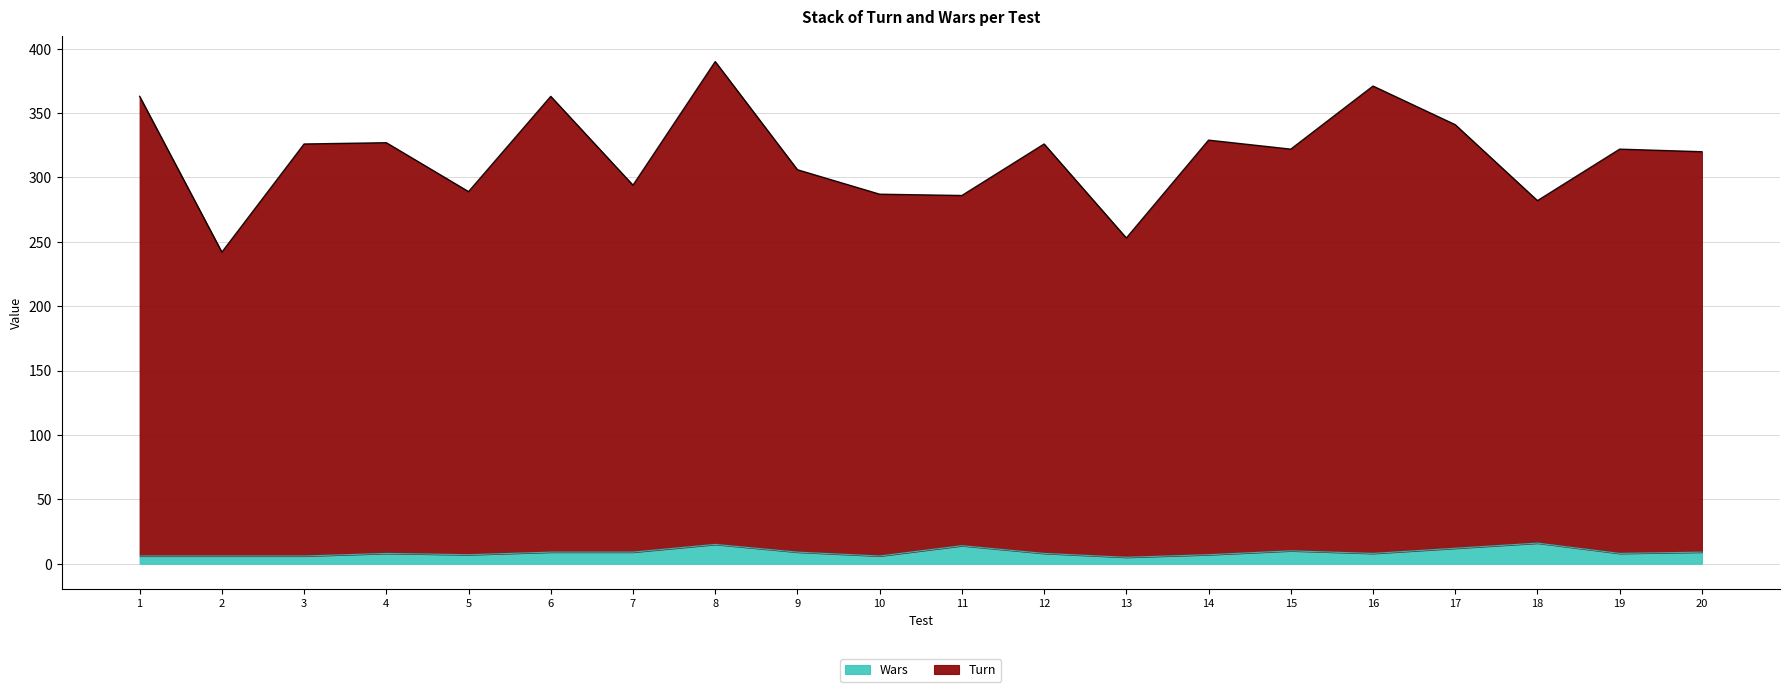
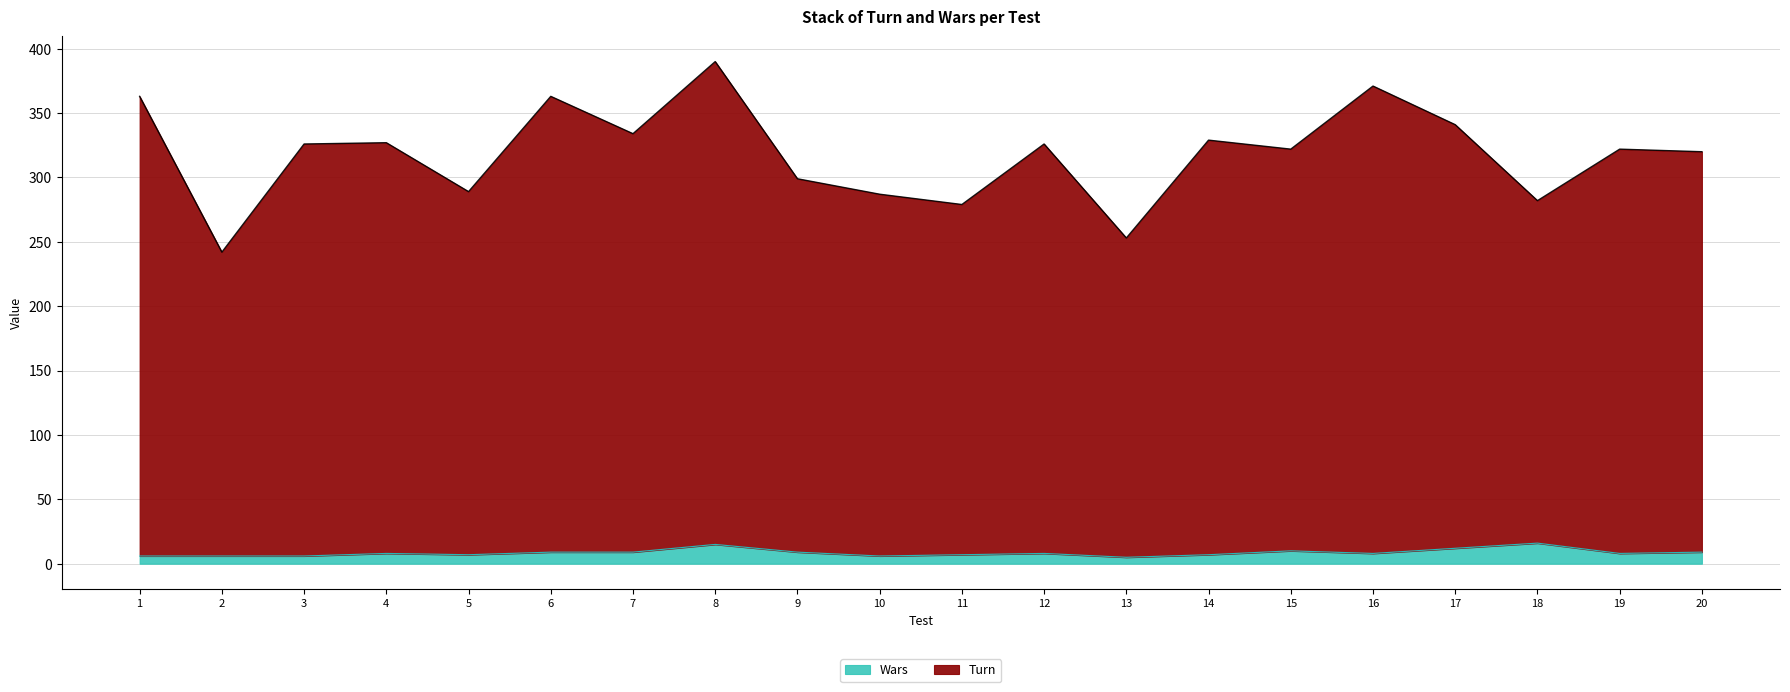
Turn, 7: 285 -> 325
Turn, 9: 297 -> 290
Wars, 11: 14 -> 7
